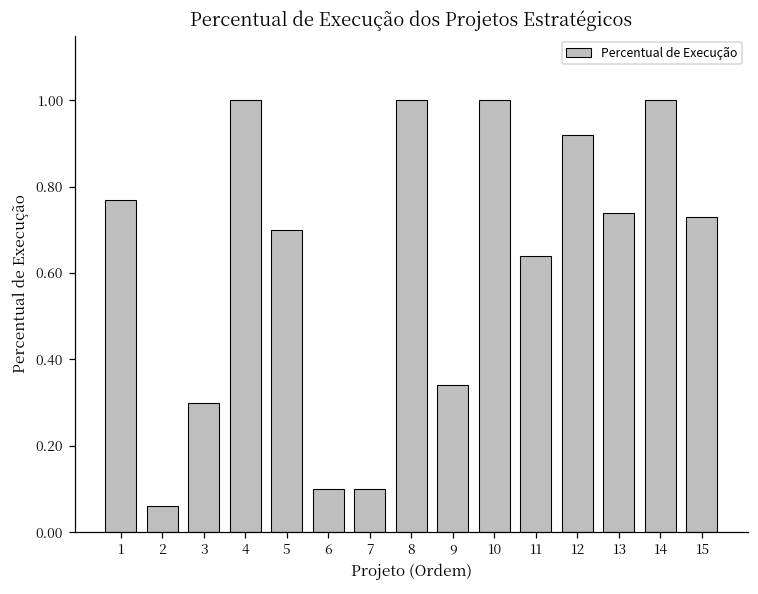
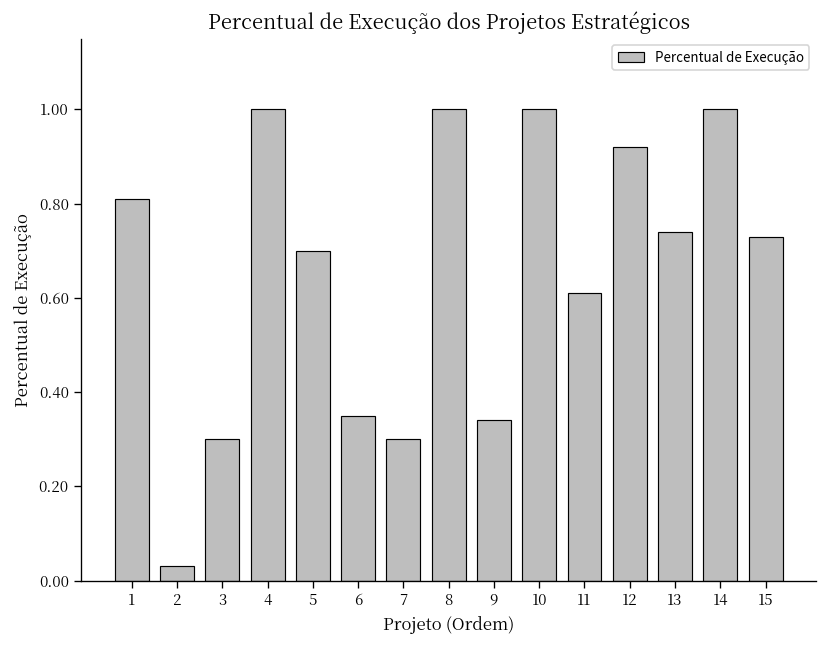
1: 0.77 -> 0.81
2: 0.06 -> 0.03
6: 0.10 -> 0.35
7: 0.1 -> 0.3
11: 0.64 -> 0.61
